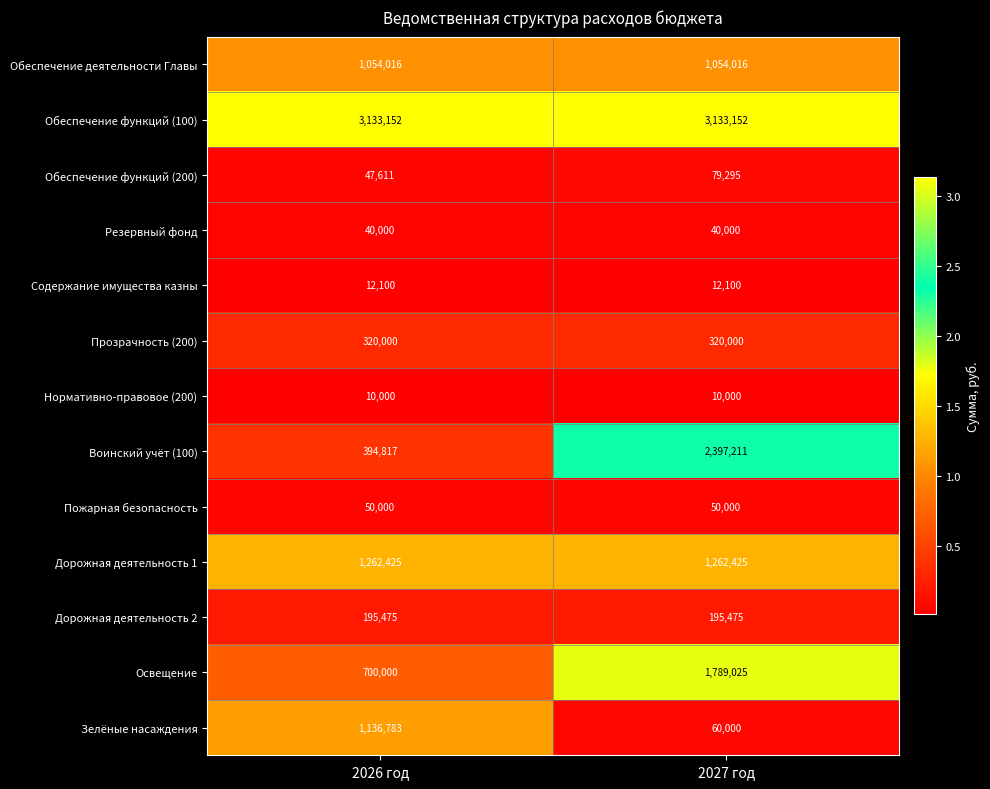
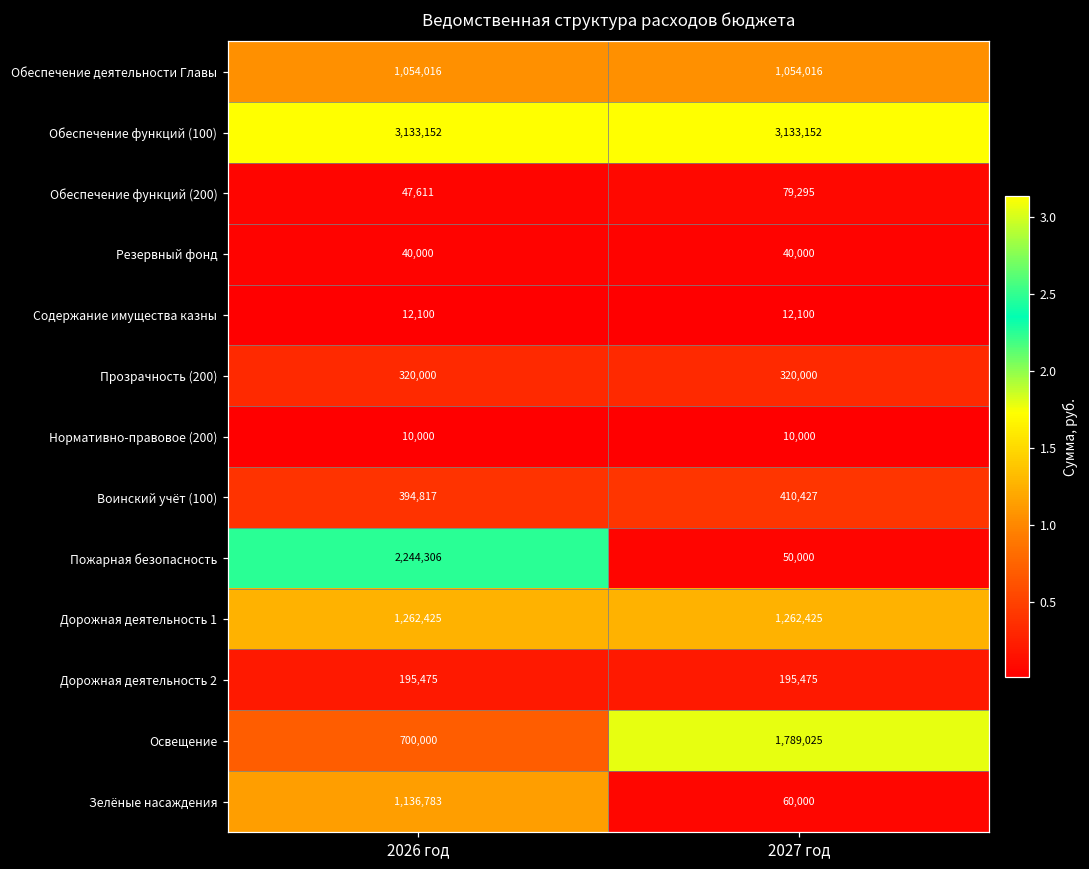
Воинский учёт (100), 2027 год: 2,397,211 -> 410,427
Пожарная безопасность, 2026 год: 50,000 -> 2,244,306
